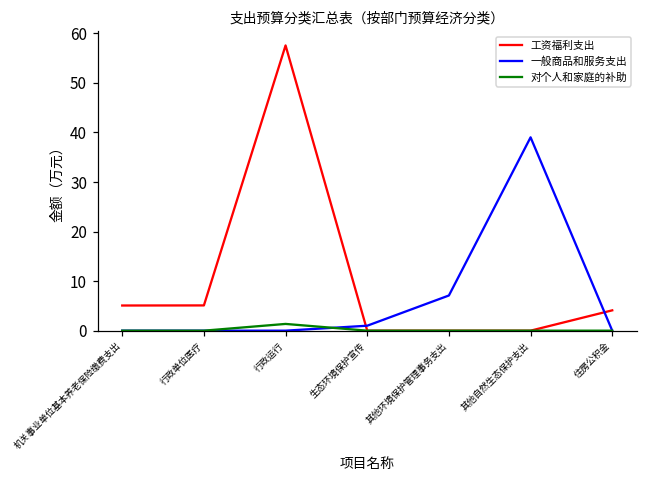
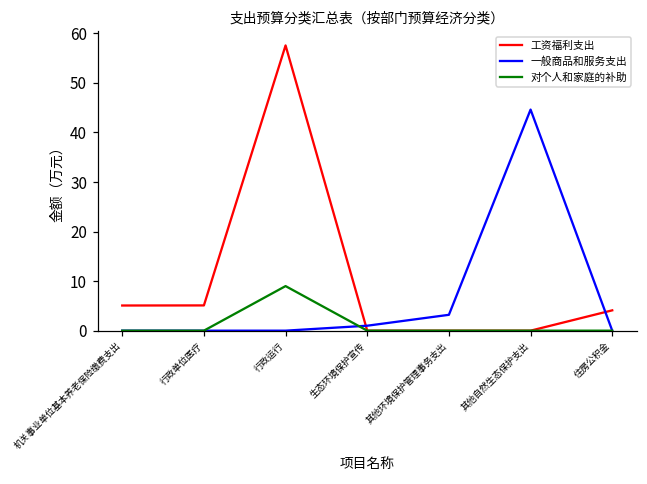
对个人和家庭的补助, 行政运行: 1 -> 9
一般商品和服务支出, 其他环境保护管理事务支出: 7 -> 3
一般商品和服务支出, 其他自然生态保护支出: 39 -> 45
